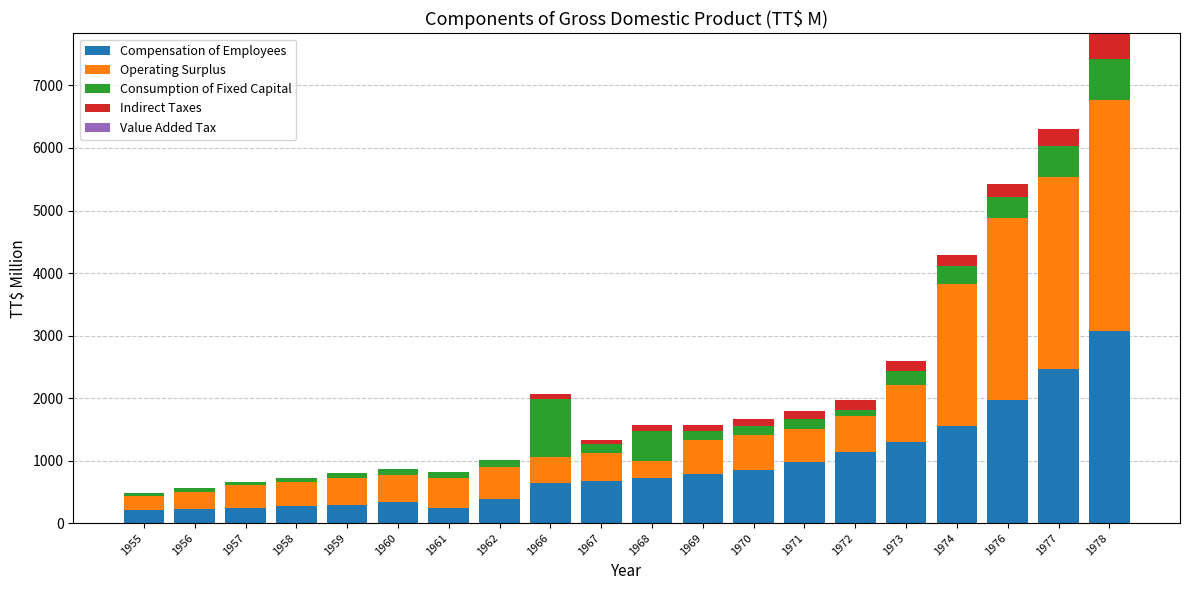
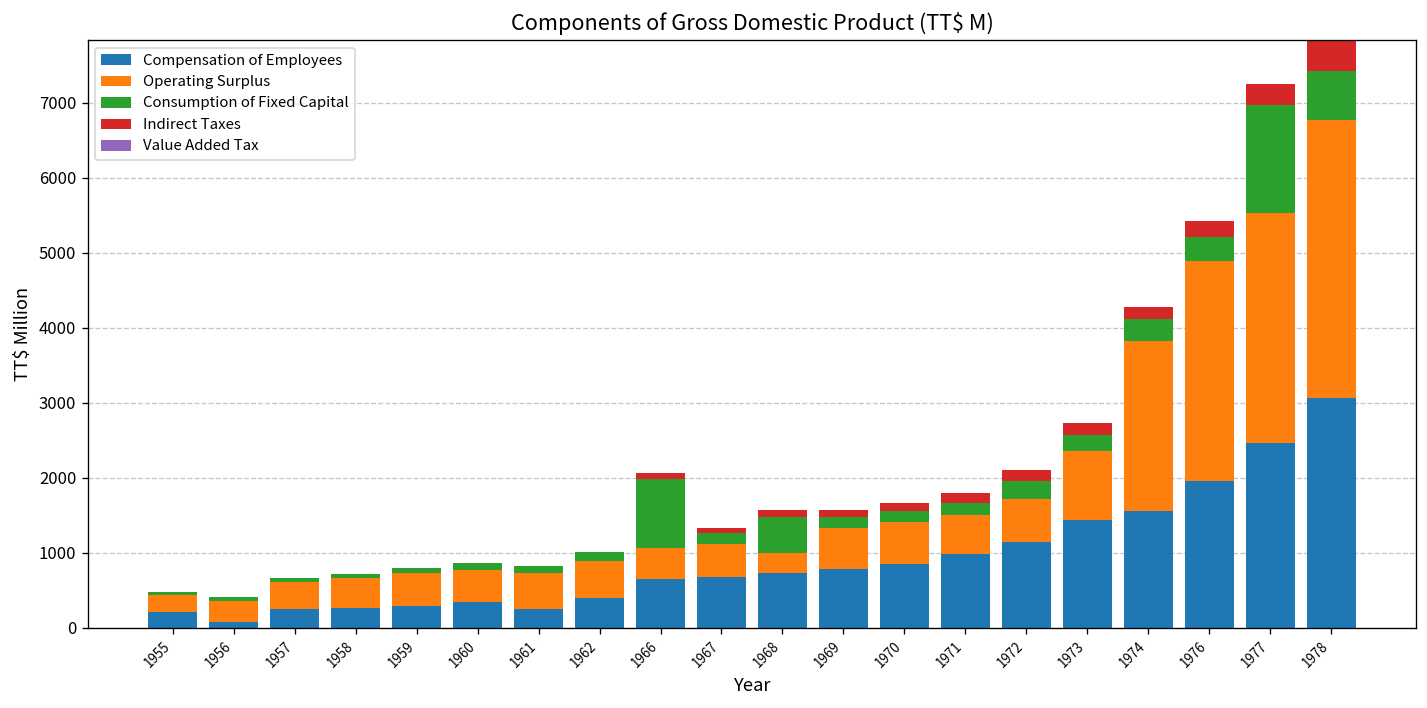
Compensation of Employees, 1956: 200 -> 100
Consumption of Fixed Capital, 1972: 100 -> 200
Compensation of Employees, 1973: 1300 -> 1400
Consumption of Fixed Capital, 1977: 500 -> 1400
